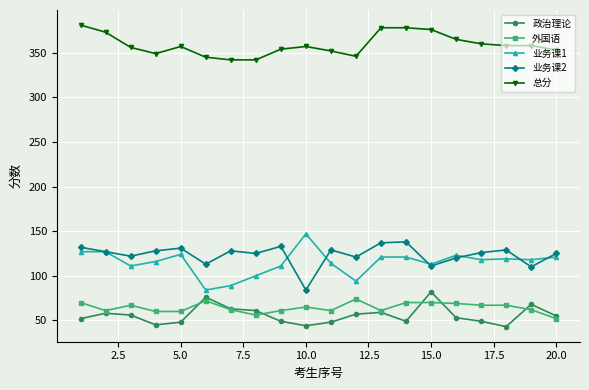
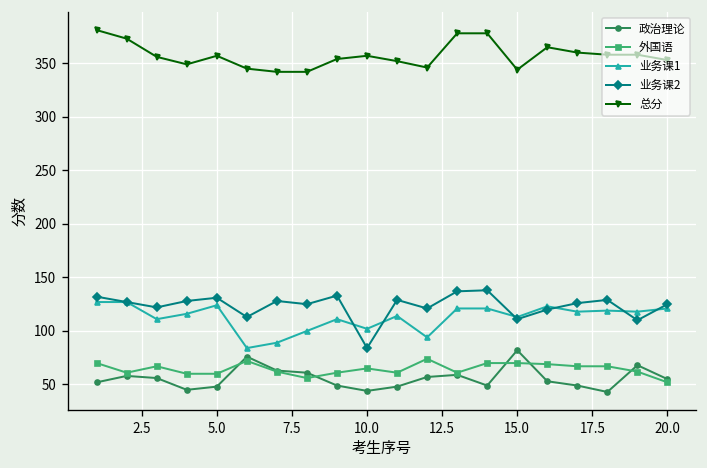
业务课1, 10.0: 150 -> 100
总分, 15.0: 380 -> 340
